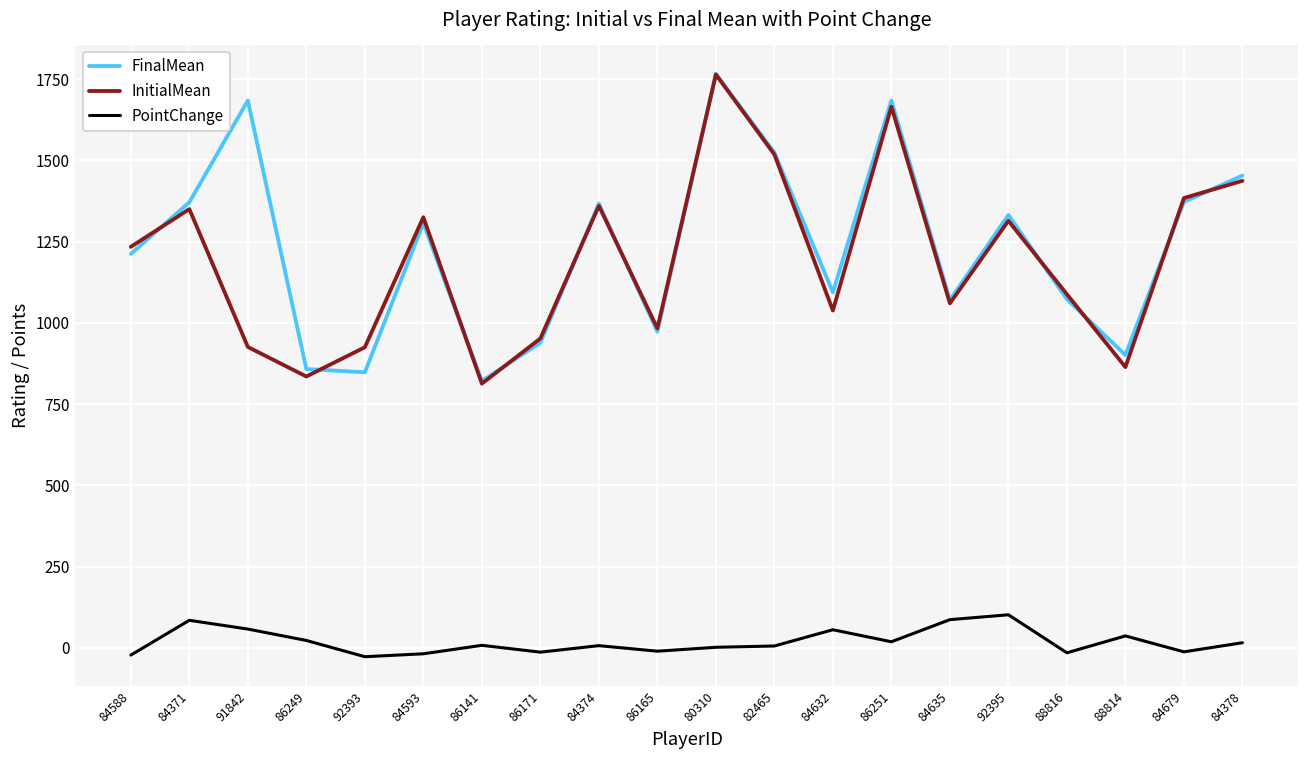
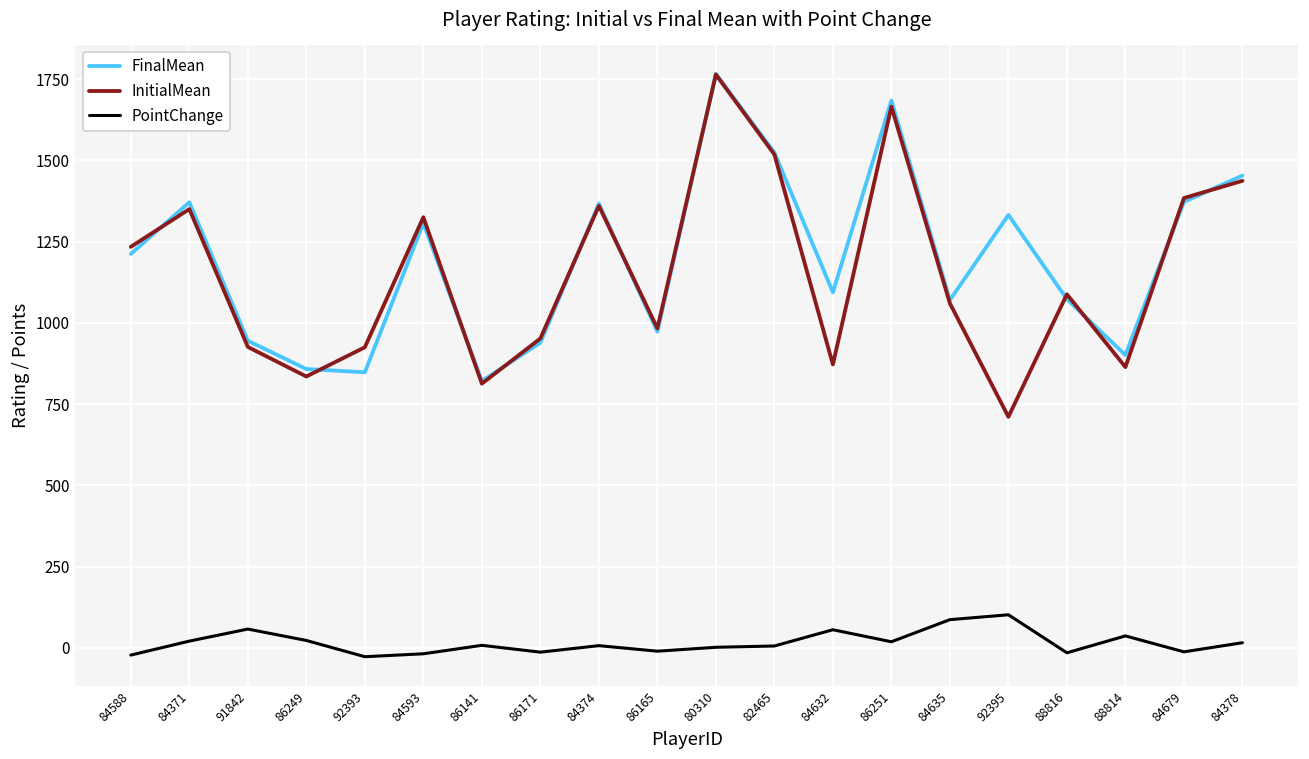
PointChange, 84371: 90 -> 20
FinalMean, 91842: 1680 -> 950
InitialMean, 84632: 1040 -> 870
InitialMean, 92395: 1310 -> 710
